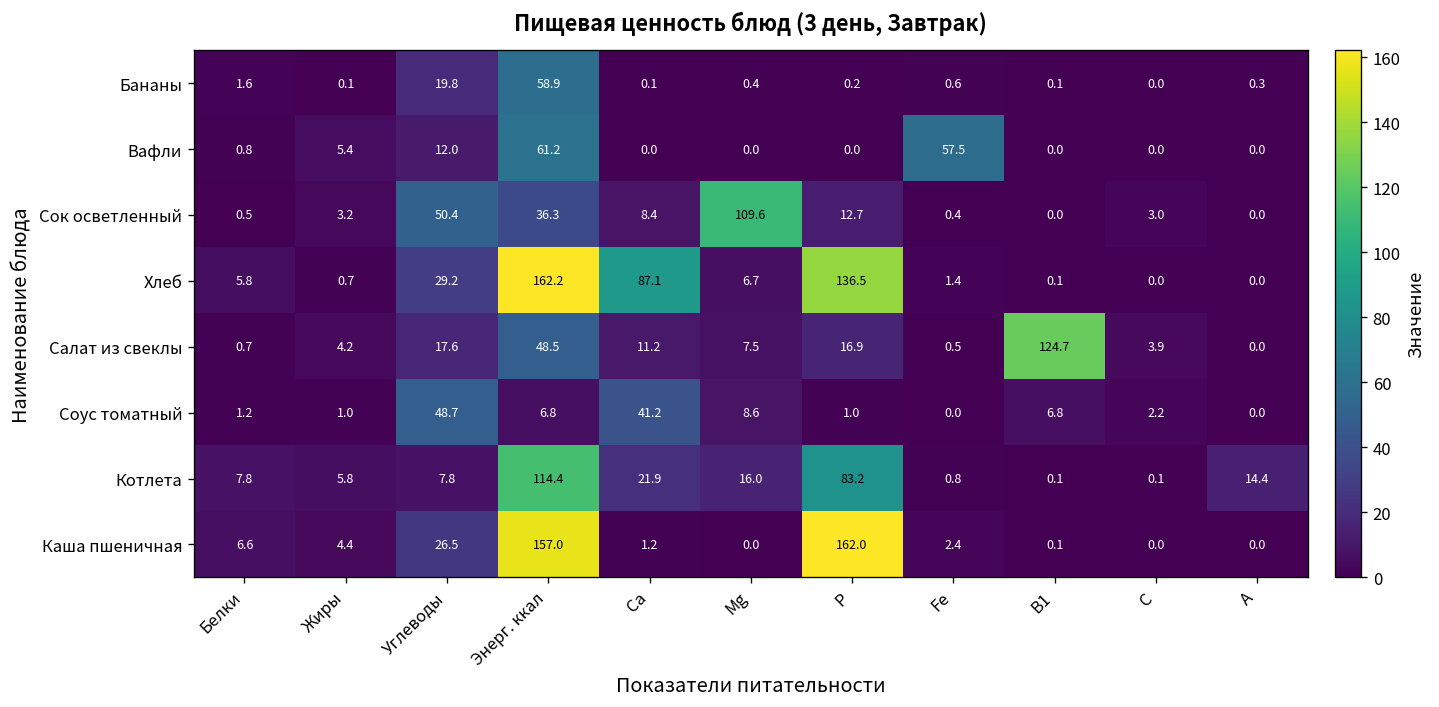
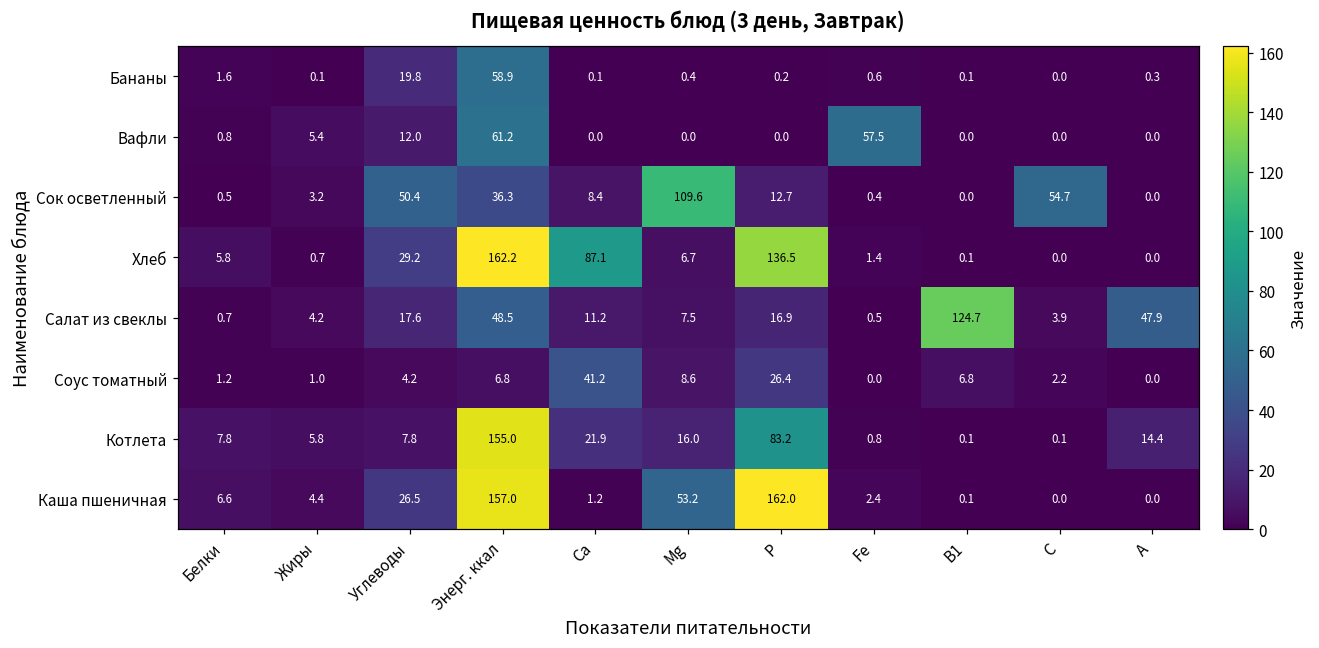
Сок осветленный, С: 3.0 -> 54.7
Салат из свеклы, А: 0.0 -> 47.9
Соус томатный, Углеводы: 48.7 -> 4.2
Соус томатный, Р: 1.0 -> 26.4
Котлета, Энерг. ккал: 114.4 -> 155.0
Каша пшеничная, Mg: 0.0 -> 53.2
